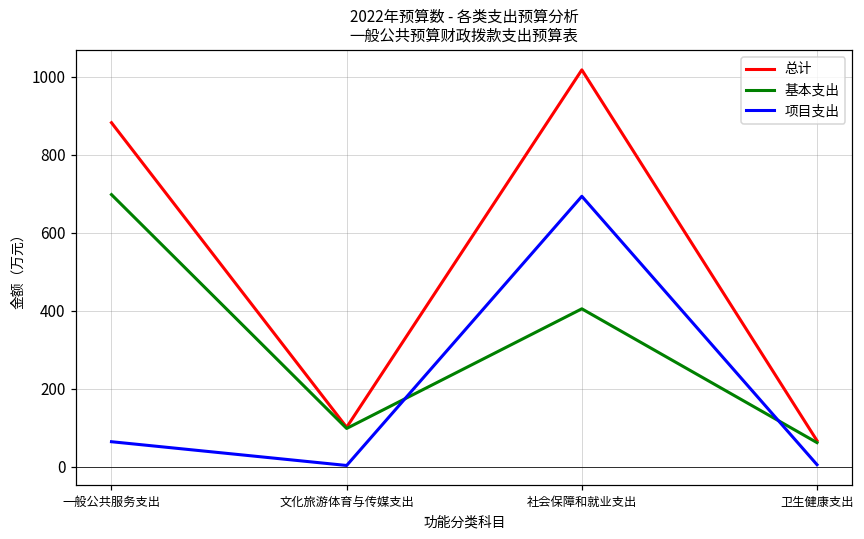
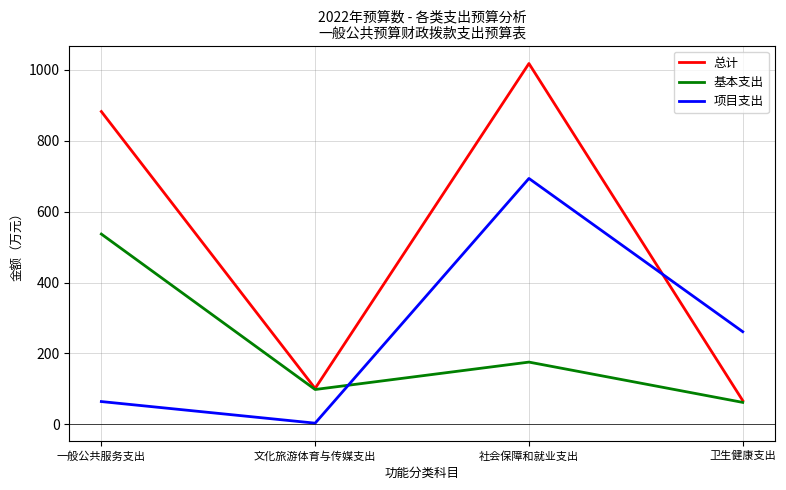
基本支出, 一般公共服务支出: 700 -> 540
基本支出, 社会保障和就业支出: 410 -> 180
项目支出, 卫生健康支出: 10 -> 260
